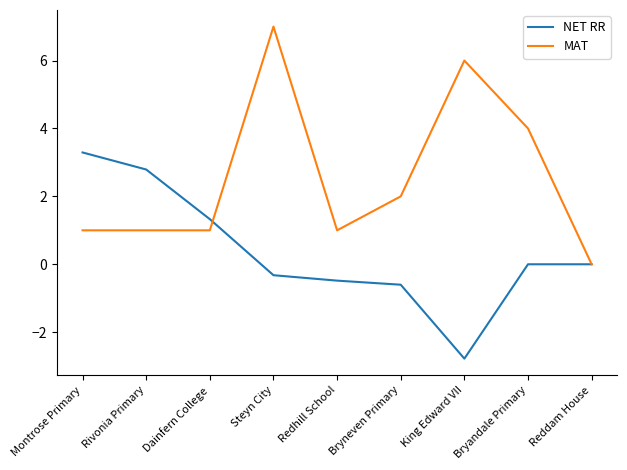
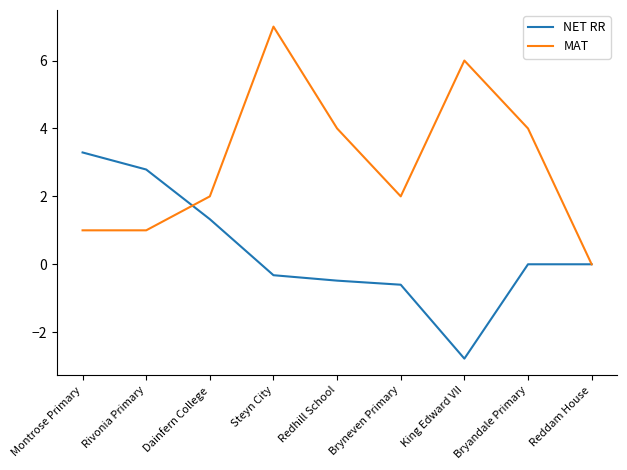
MAT, Dainfern College: 1 -> 2
MAT, Redhill School: 1 -> 4
